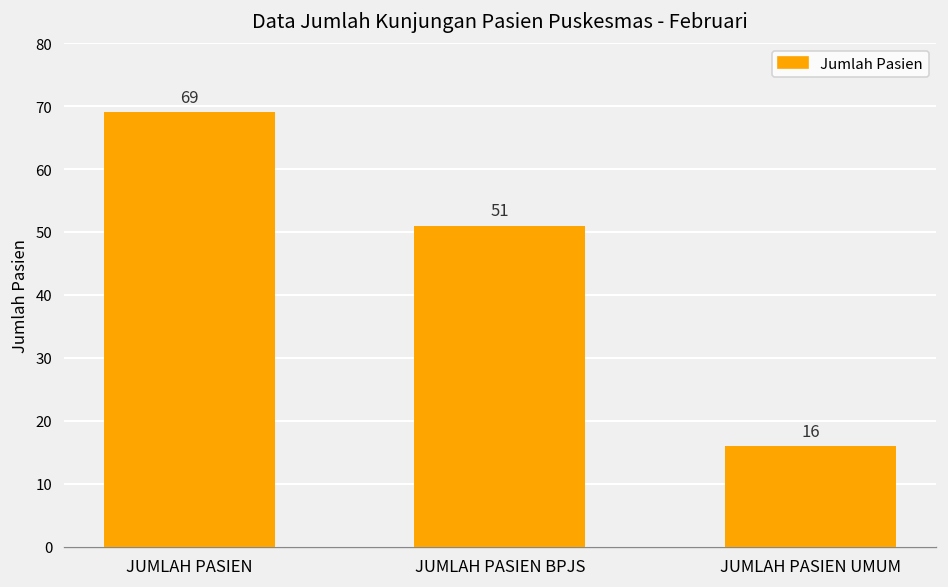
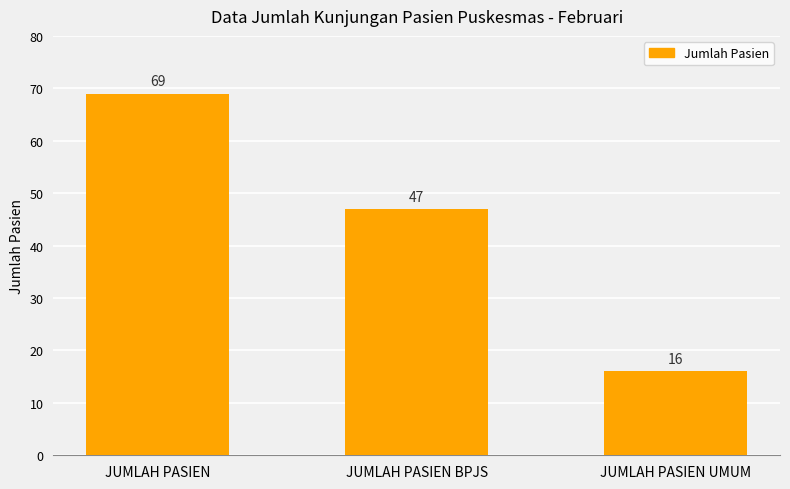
JUMLAH PASIEN BPJS: 51 -> 47
